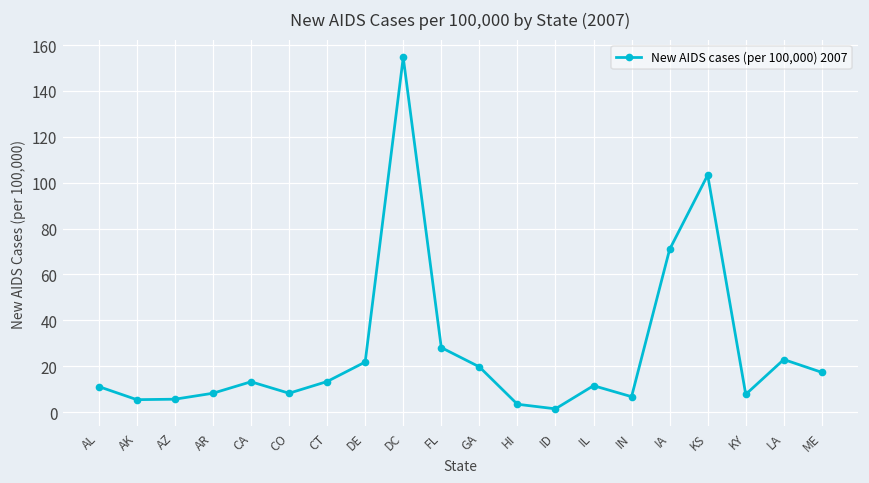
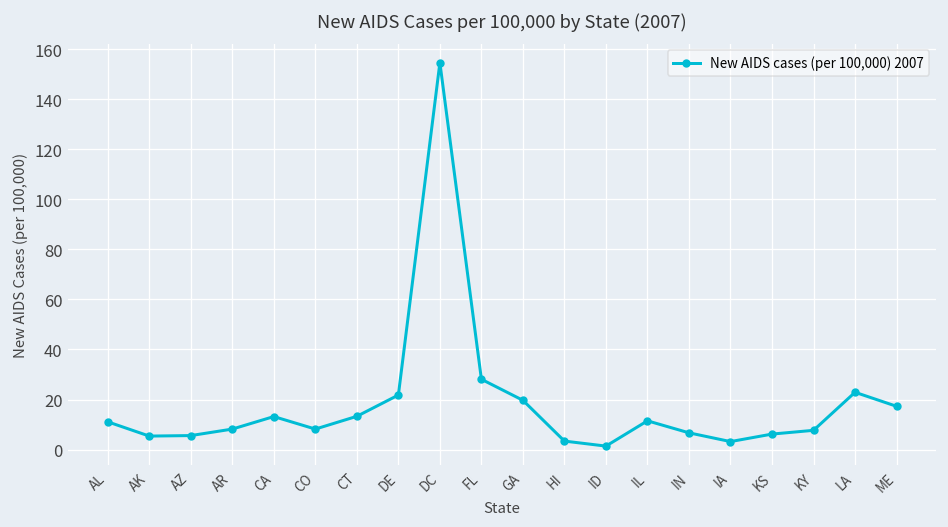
IA: 71 -> 3
KS: 103 -> 6
